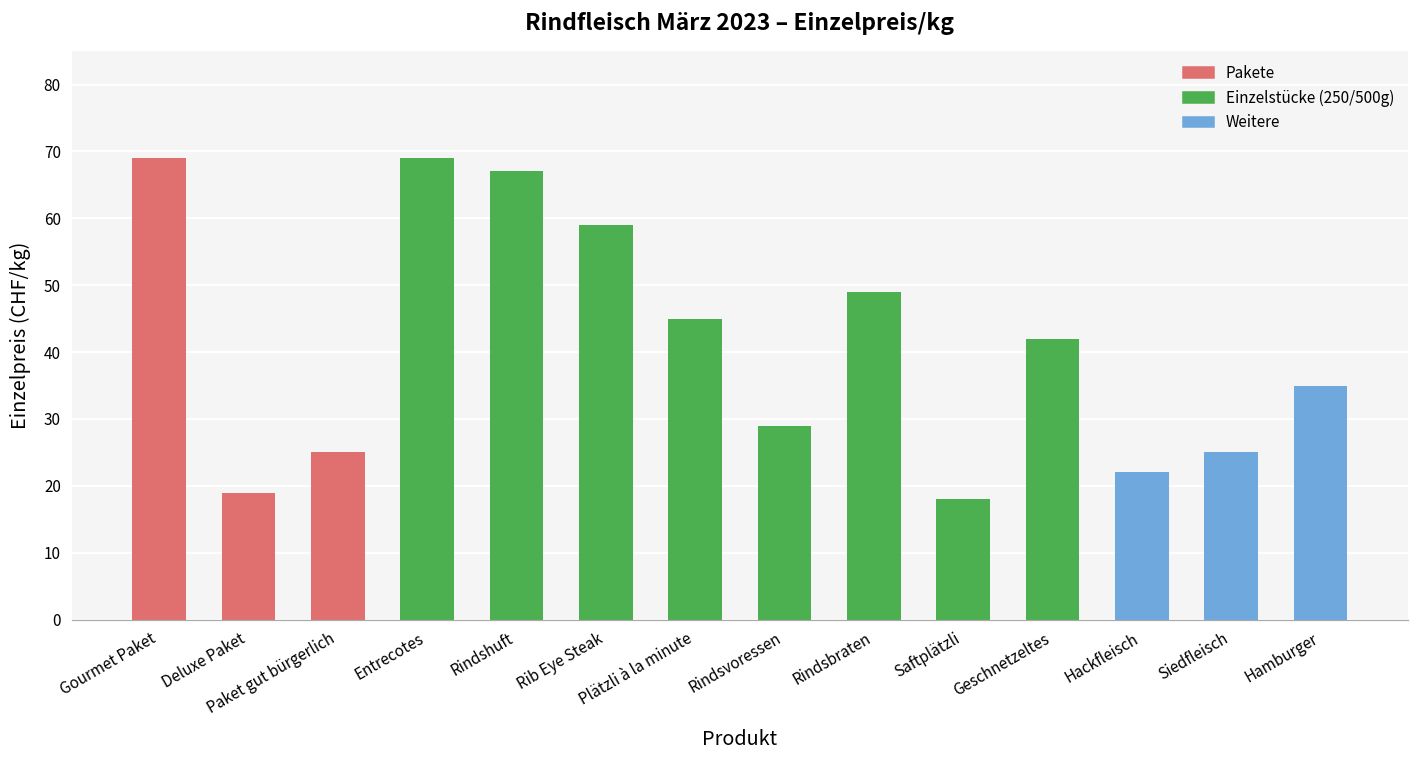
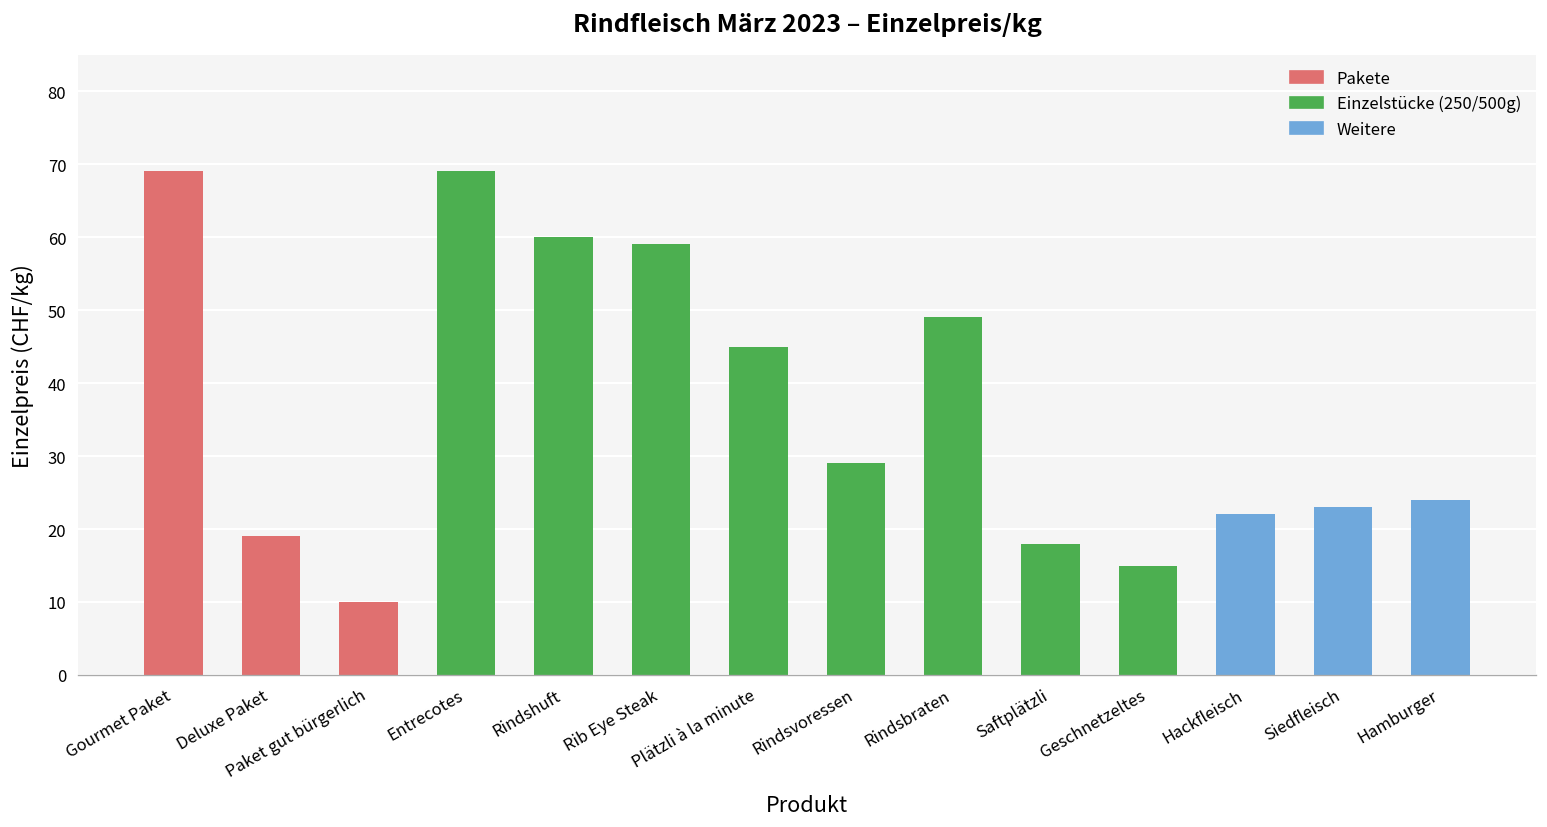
Paket gut bürgerlich: 25 -> 10
Rindshuft: 67 -> 60
Geschnetzeltes: 42 -> 15
Siedfleisch: 25 -> 23
Hamburger: 35 -> 24
